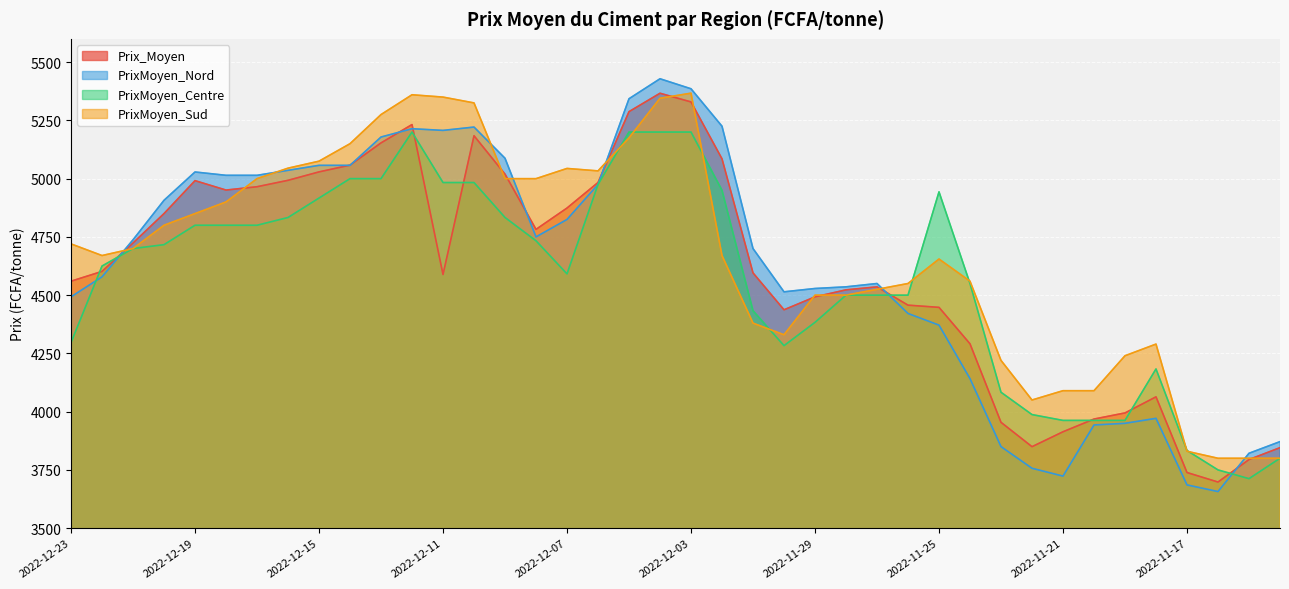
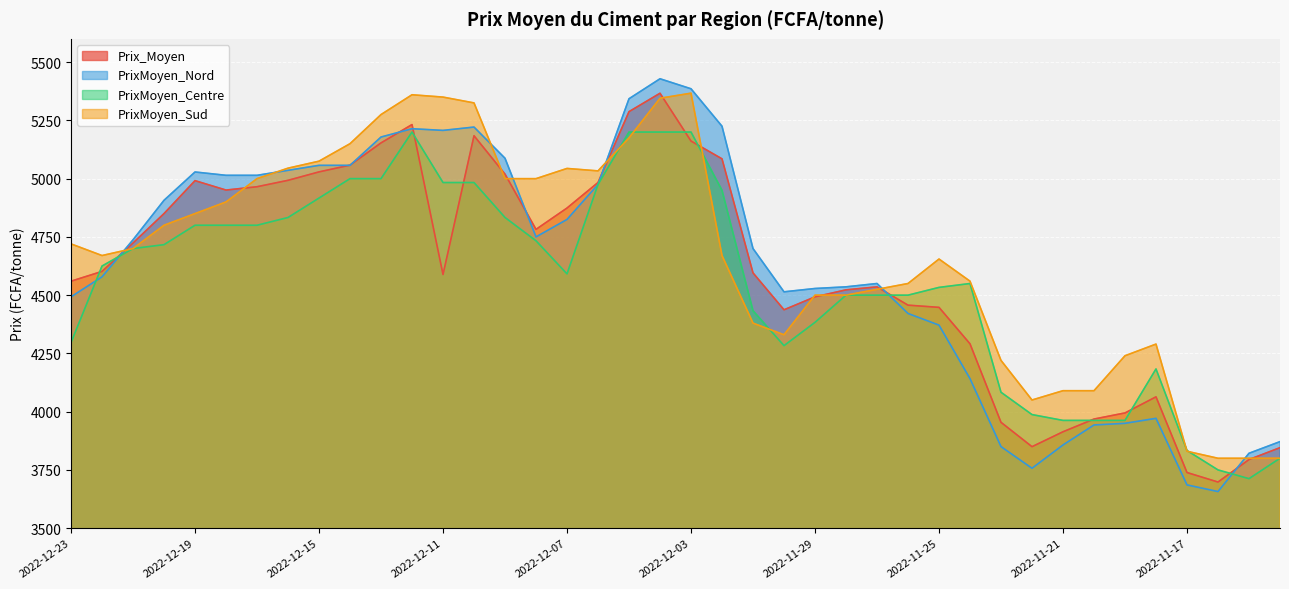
Prix_Moyen, 2022-12-03: 5330 -> 5160
PrixMoyen_Centre, 2022-11-25: 4940 -> 4530
PrixMoyen_Nord, 2022-11-21: 3720 -> 3860
